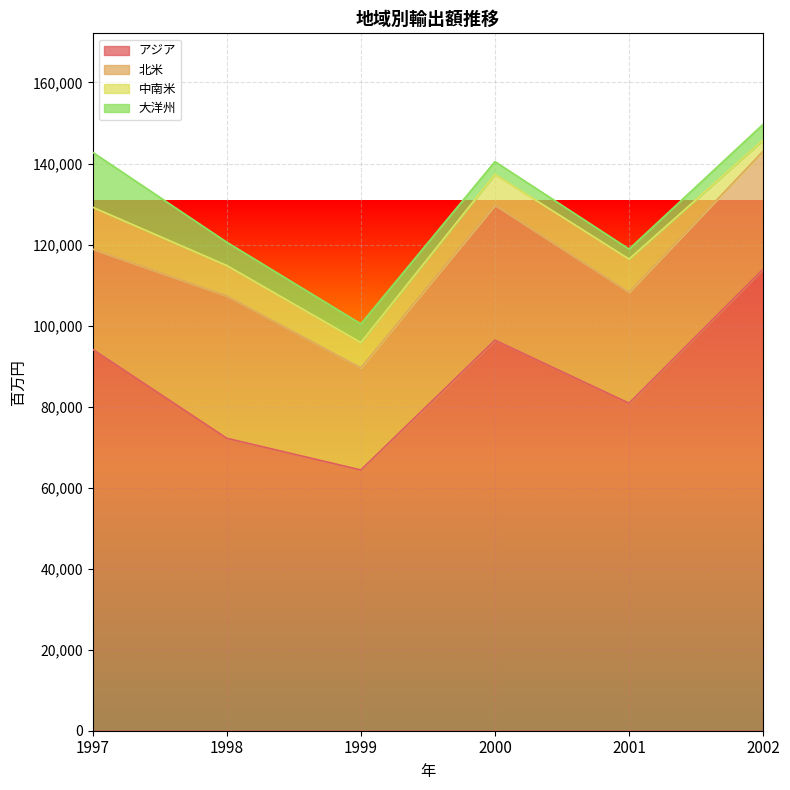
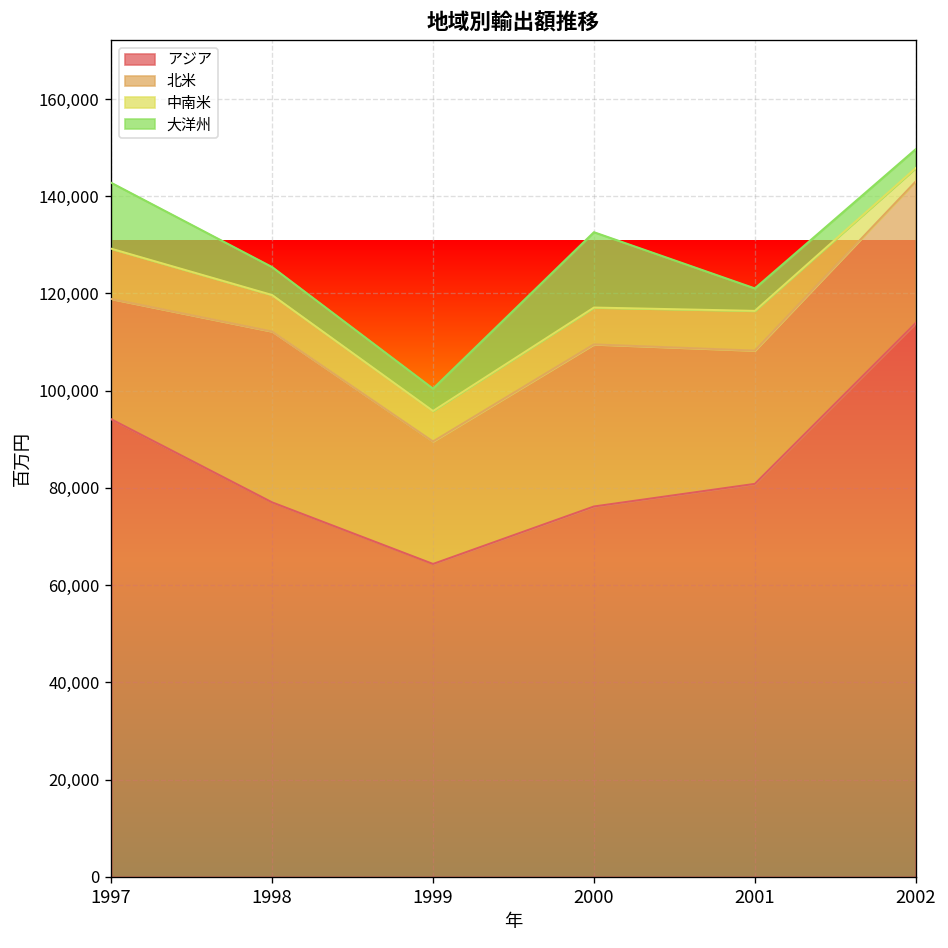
アジア, 1998: 72,000 -> 77,000
アジア, 2000: 96,000 -> 76,000
大洋州, 2000: 3,000 -> 15,000
大洋州, 2001: 2,000 -> 5,000
